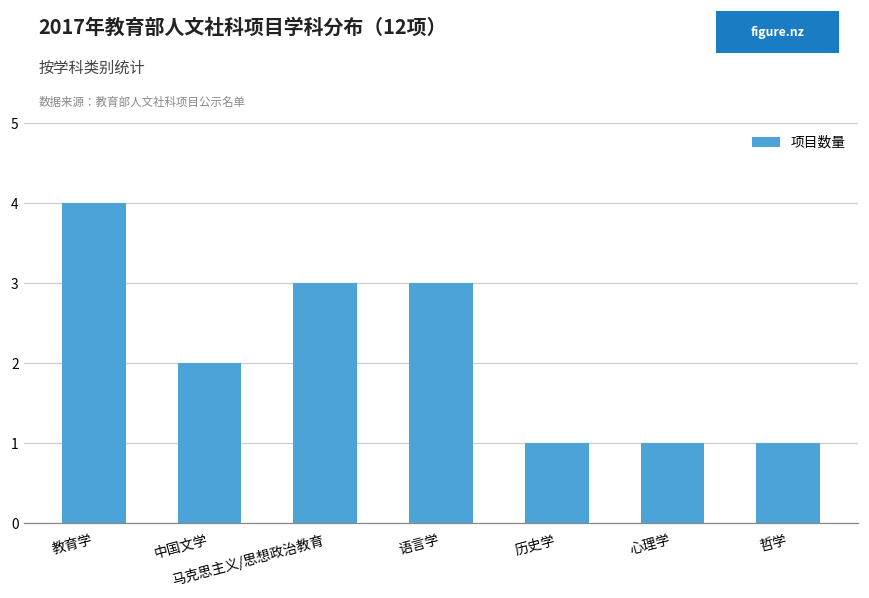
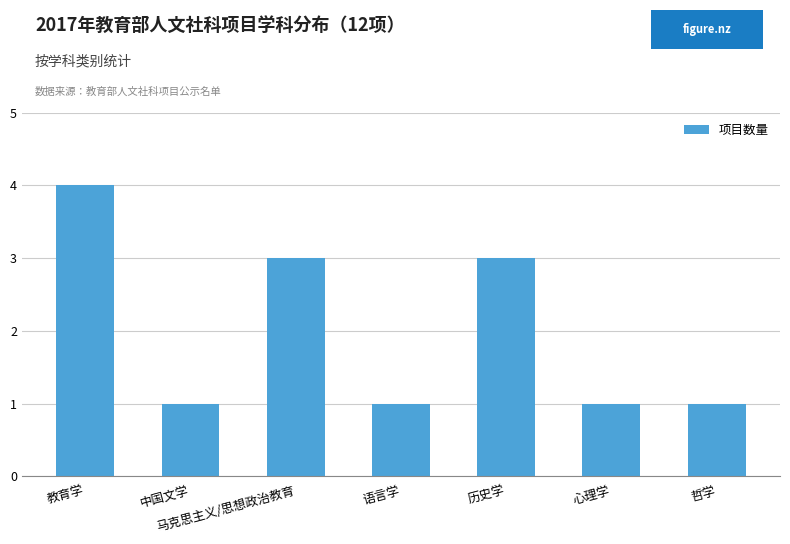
中国文学: 2 -> 1
语言学: 3 -> 1
历史学: 1 -> 3
